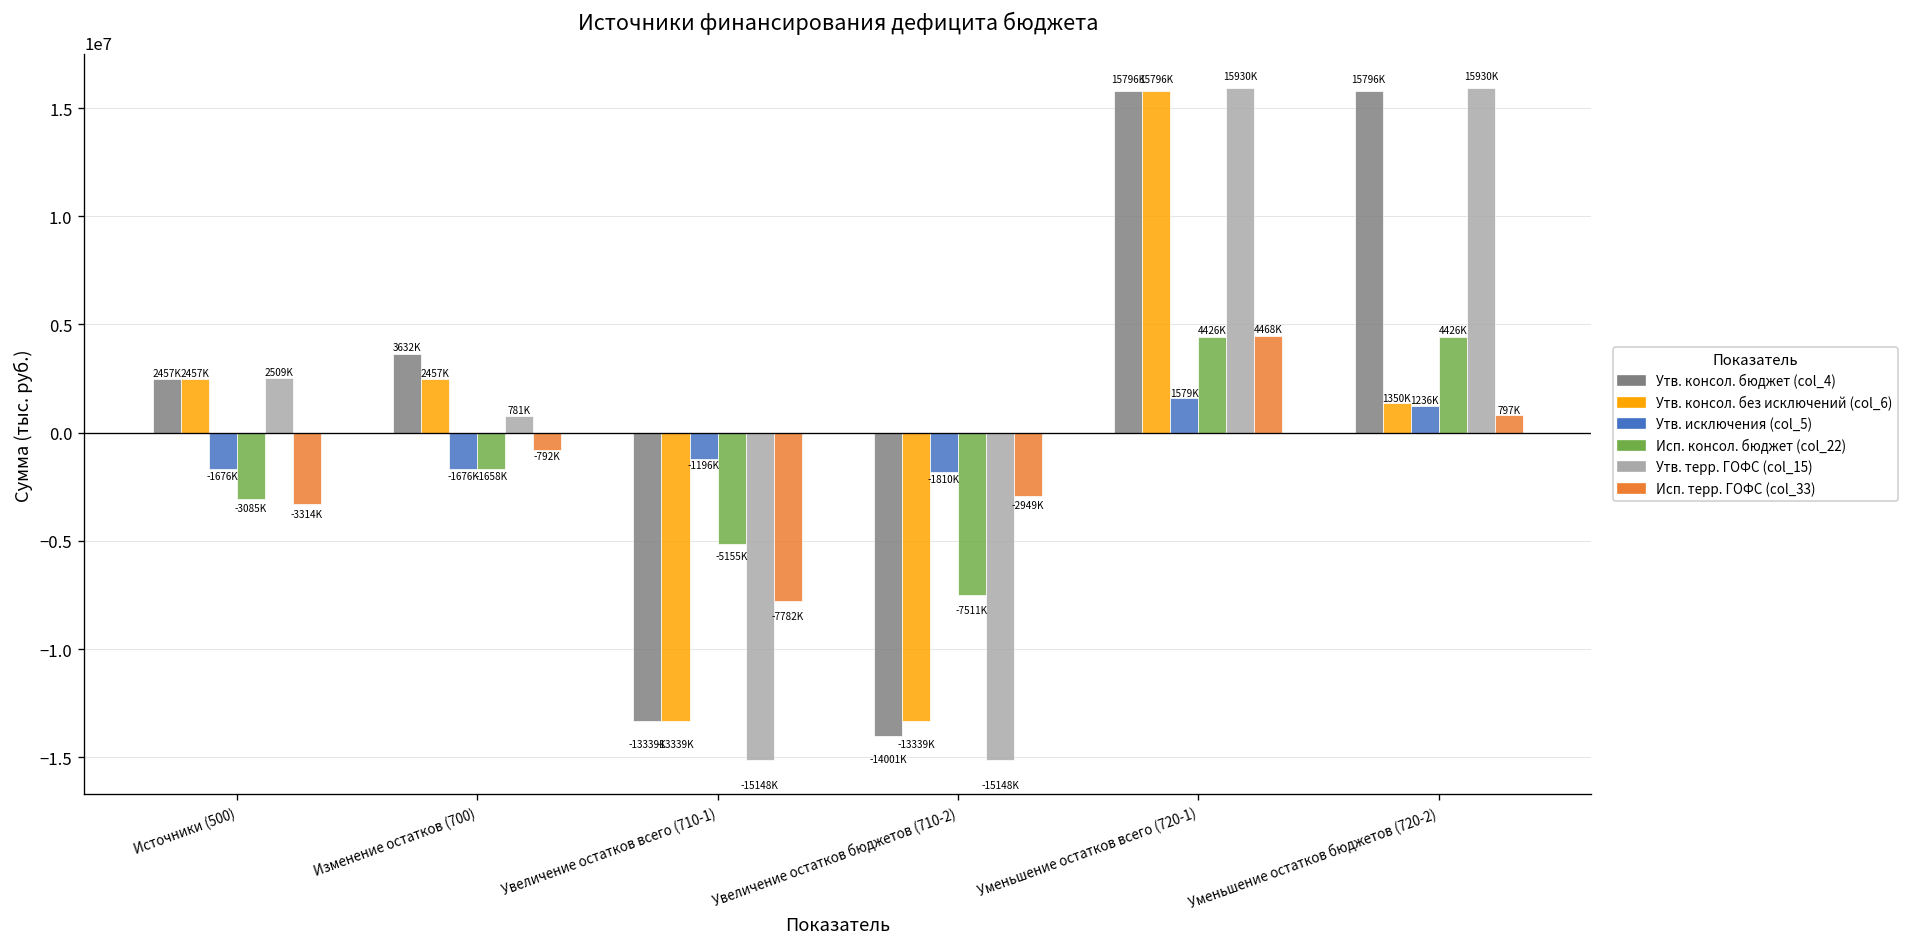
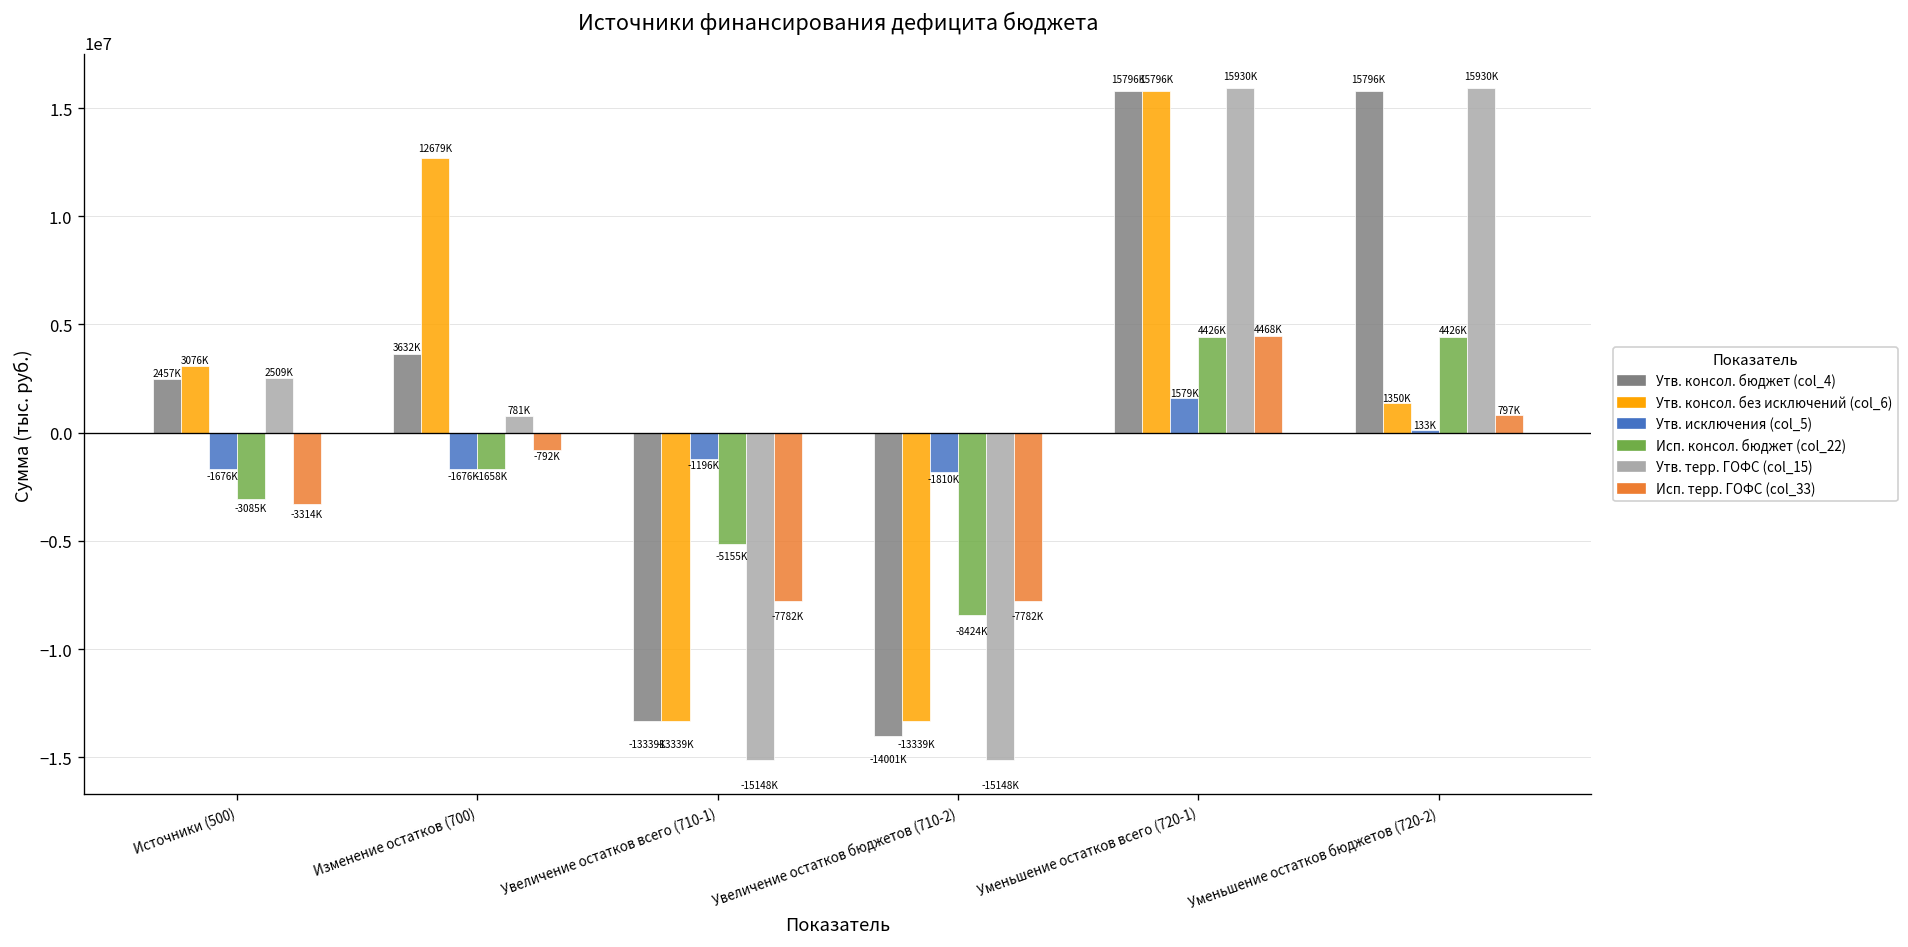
Утв. консол. без исключений (col_6), Источники (500): 2457K -> 3076K
Утв. консол. без исключений (col_6), Изменение остатков (700): 2457K -> 12679K
Исп. консол. бюджет (col_22), Увеличение остатков бюджетов (710-2): -7511K -> -8424K
Исп. терр. ГОФС (col_33), Увеличение остатков бюджетов (710-2): -2949K -> -7782K
Утв. исключения (col_5), Уменьшение остатков бюджетов (720-2): 1236K -> 133K
